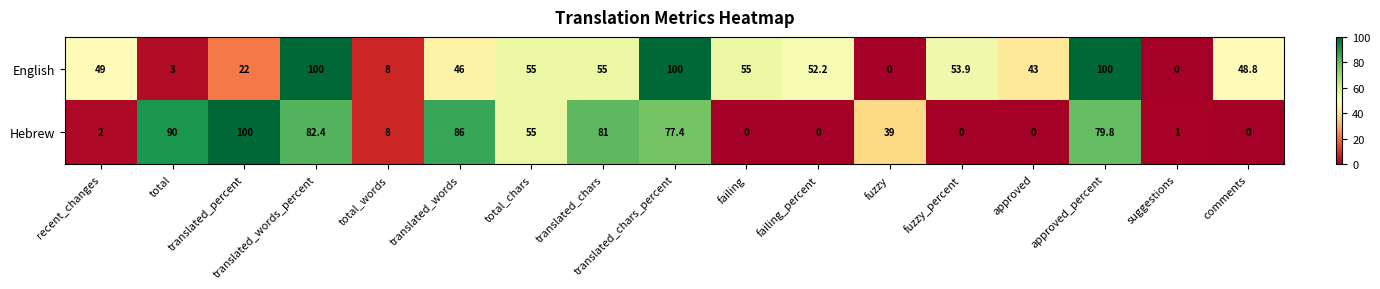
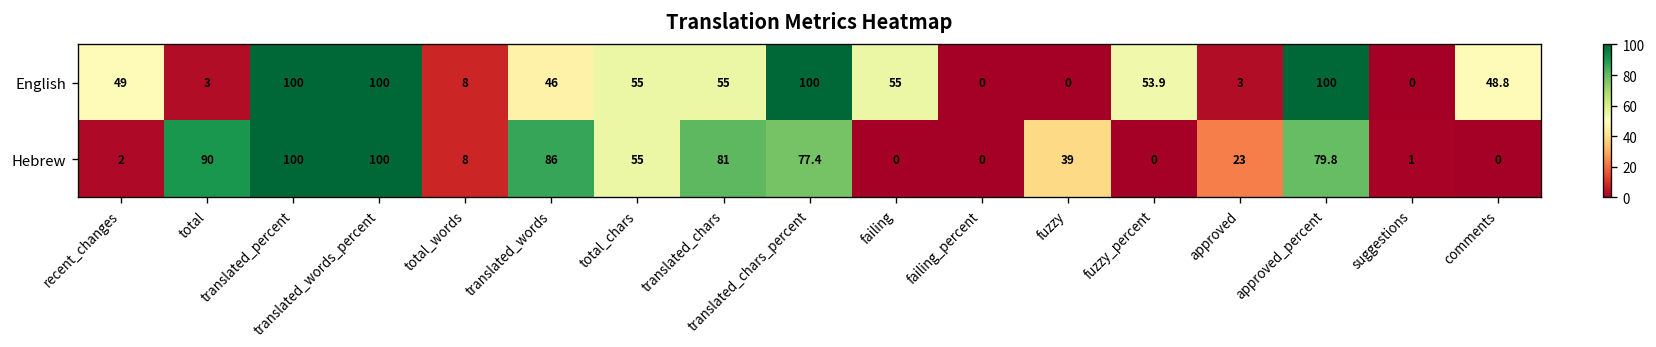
English, translated_percent: 22 -> 100
English, failing_percent: 52.2 -> 0
English, approved: 43 -> 3
Hebrew, translated_words_percent: 82.4 -> 100
Hebrew, approved: 0 -> 23
